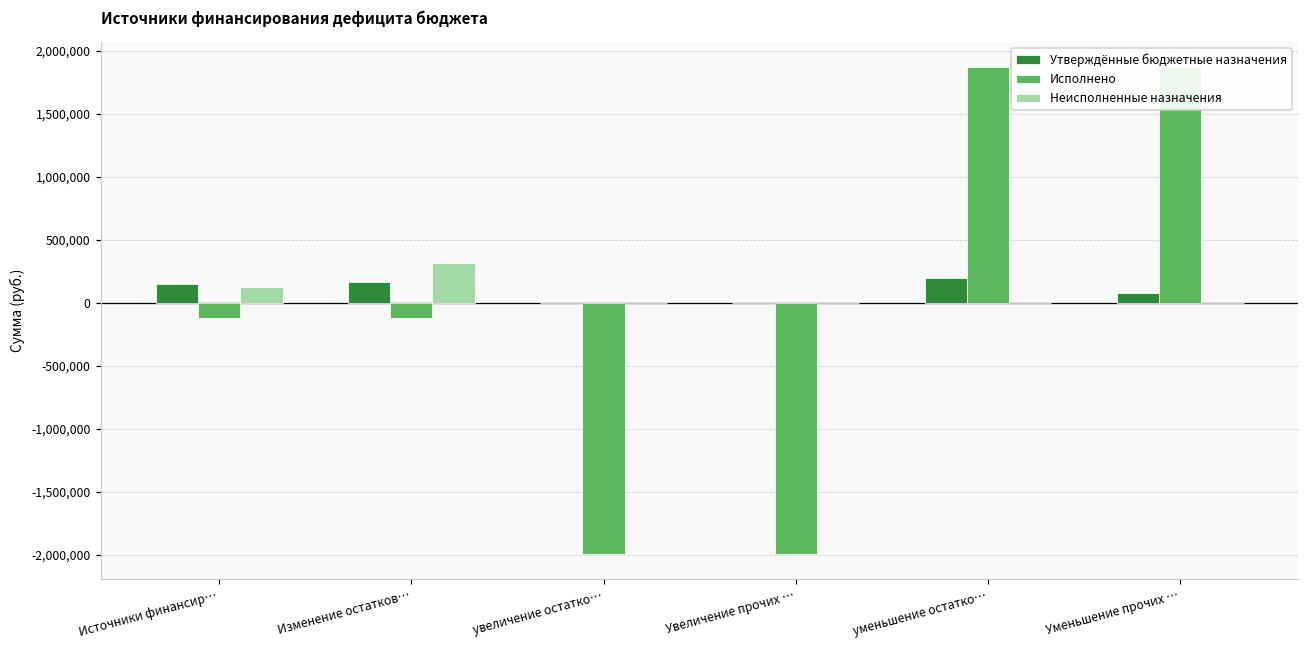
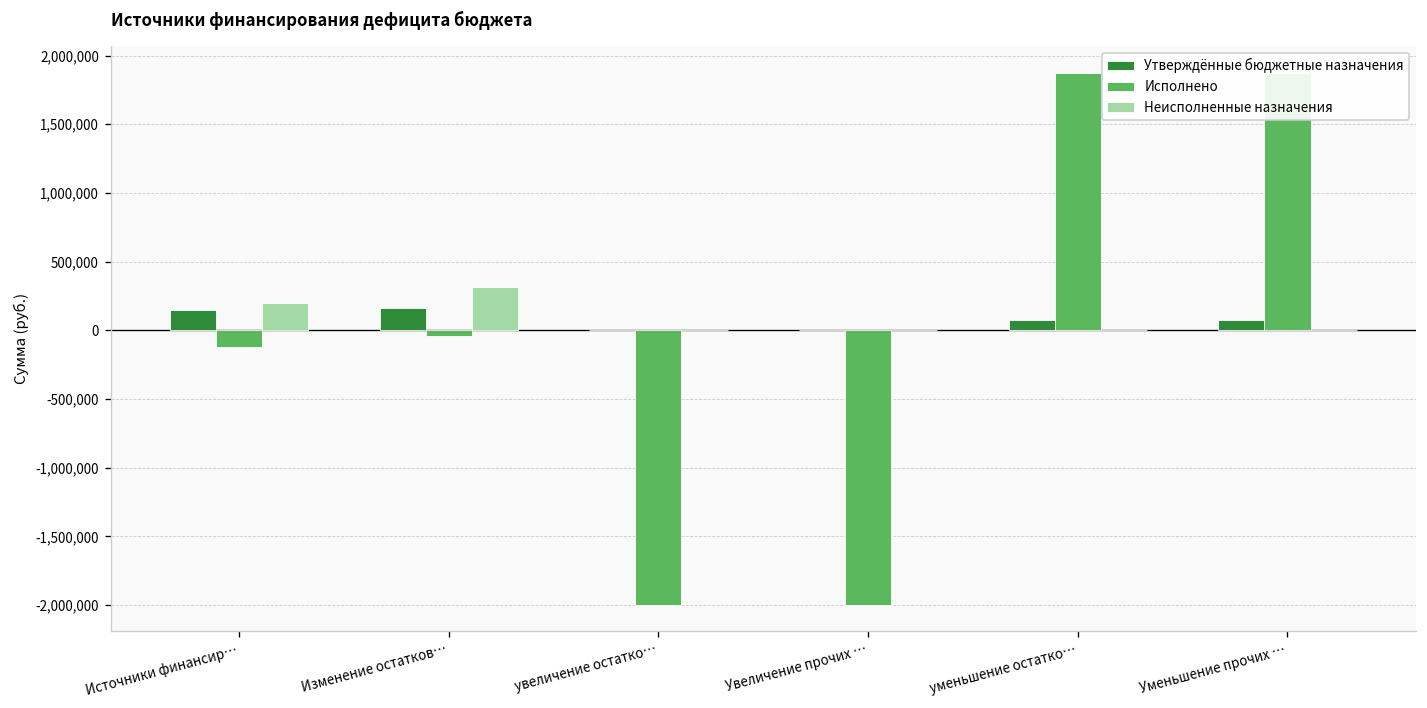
Неисполненные назначения, Источники финансир…: 120,000 -> 200,000
Исполнено, Изменение остатков…: -120,000 -> -40,000
Утверждённые бюджетные назначения, уменьшение остатко…: 200,000 -> 70,000
